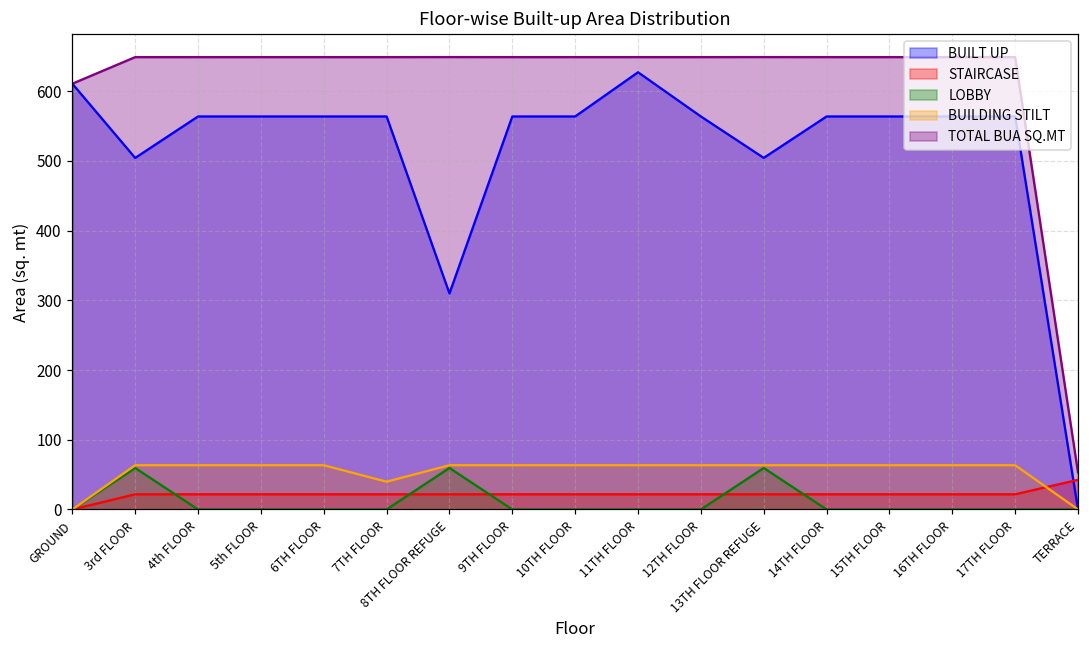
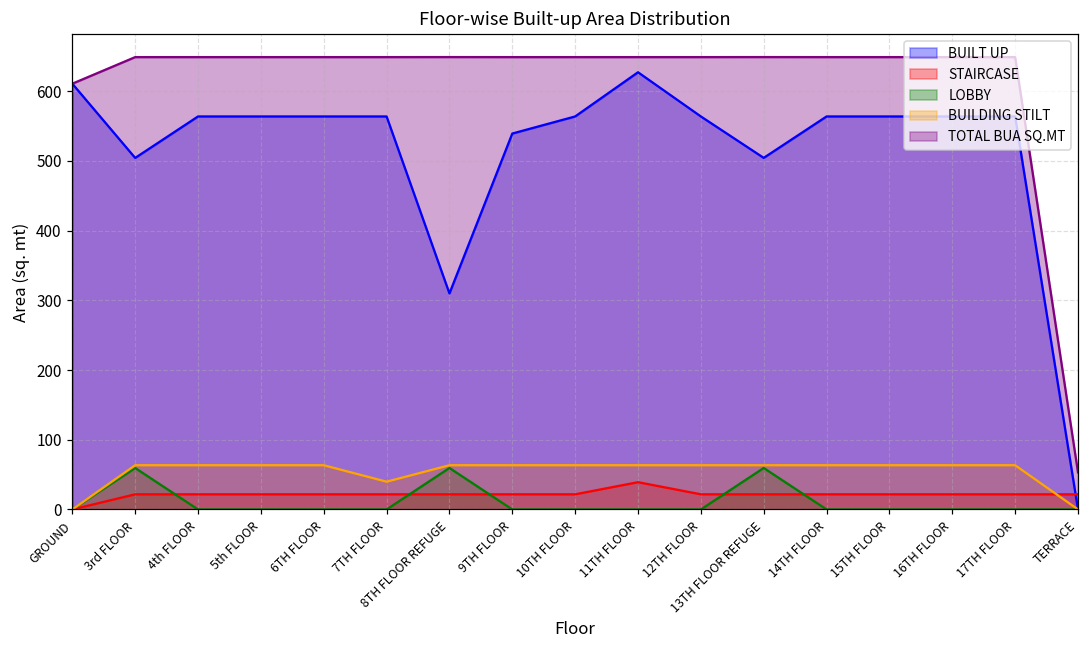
BUILT UP, 9TH FLOOR: 560 -> 540
STAIRCASE, 11TH FLOOR: 20 -> 40
STAIRCASE, TERRACE: 40 -> 20
